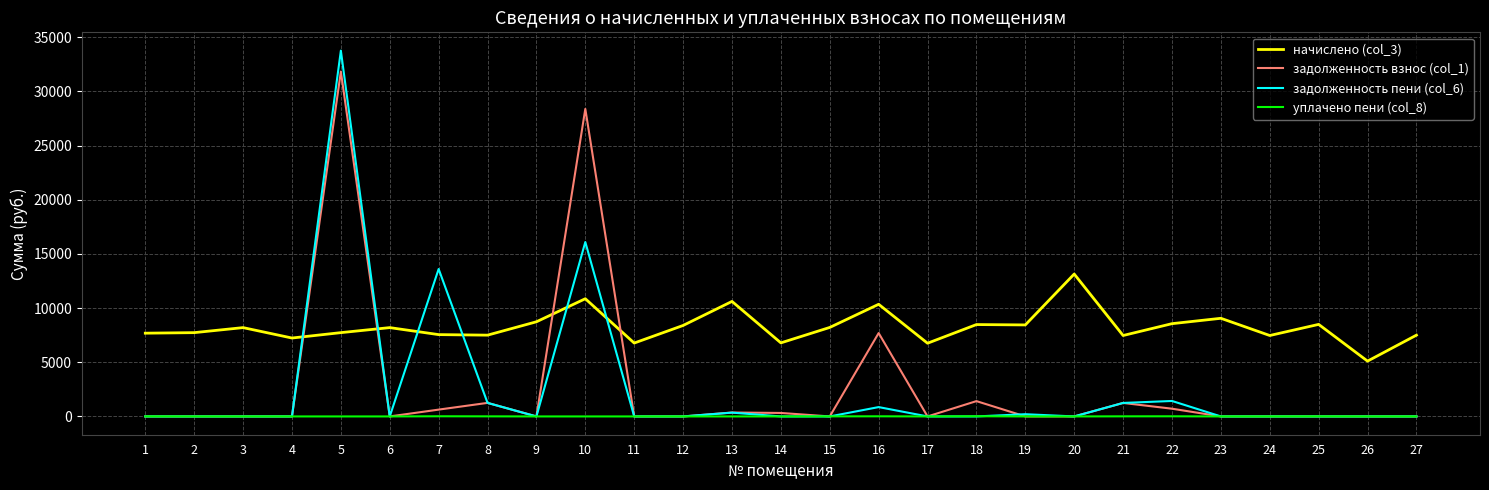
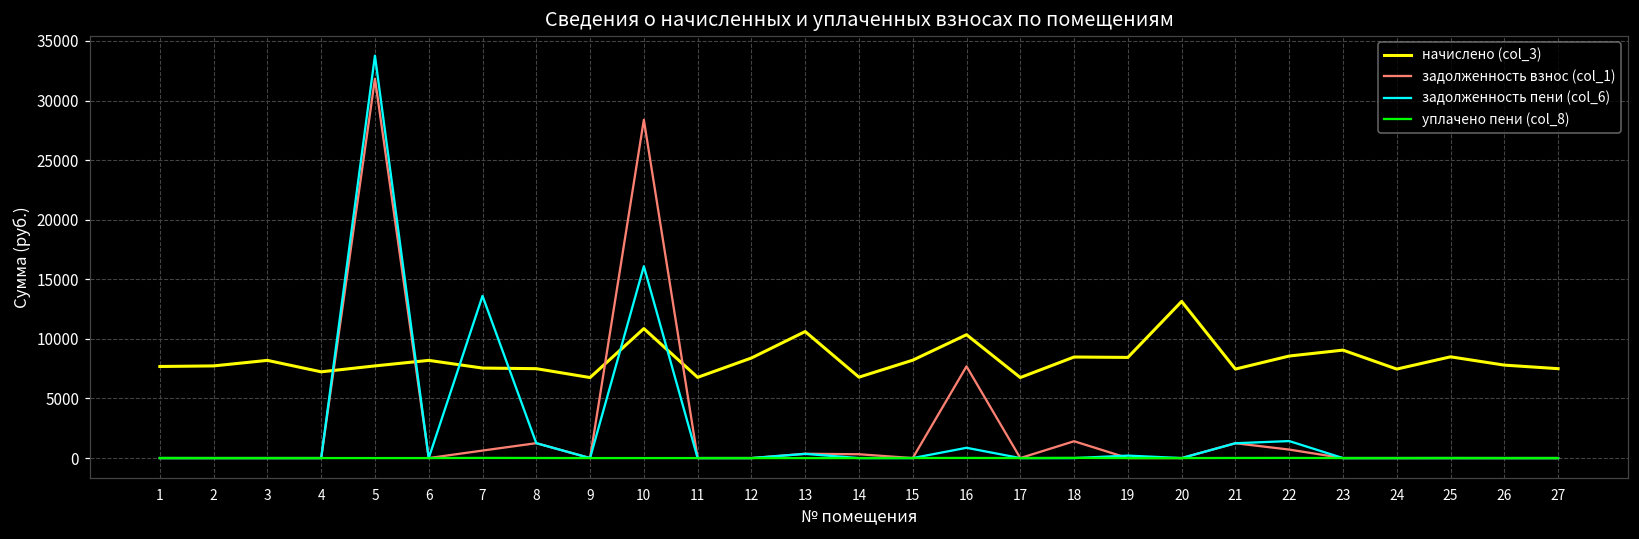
начислено (col_3), 9: 8700 -> 6800
начислено (col_3), 26: 5100 -> 7800
